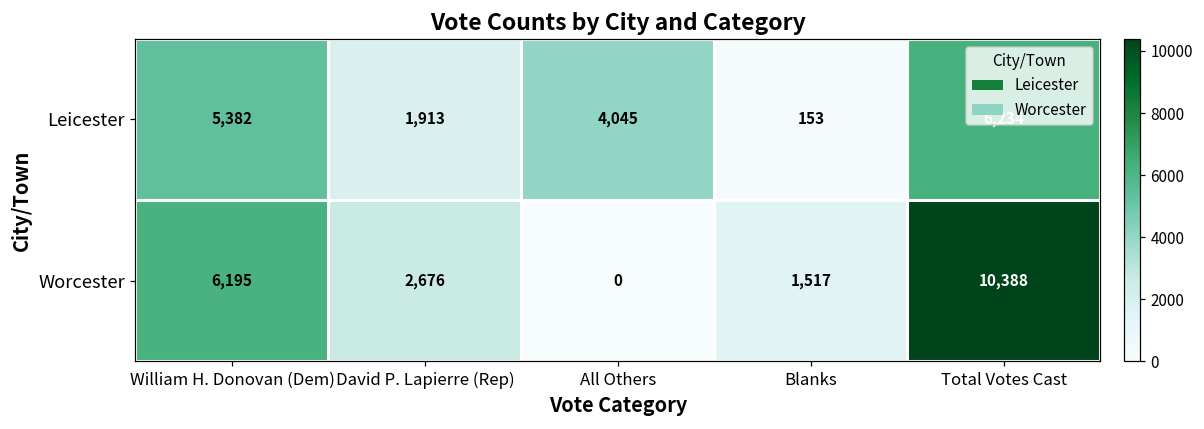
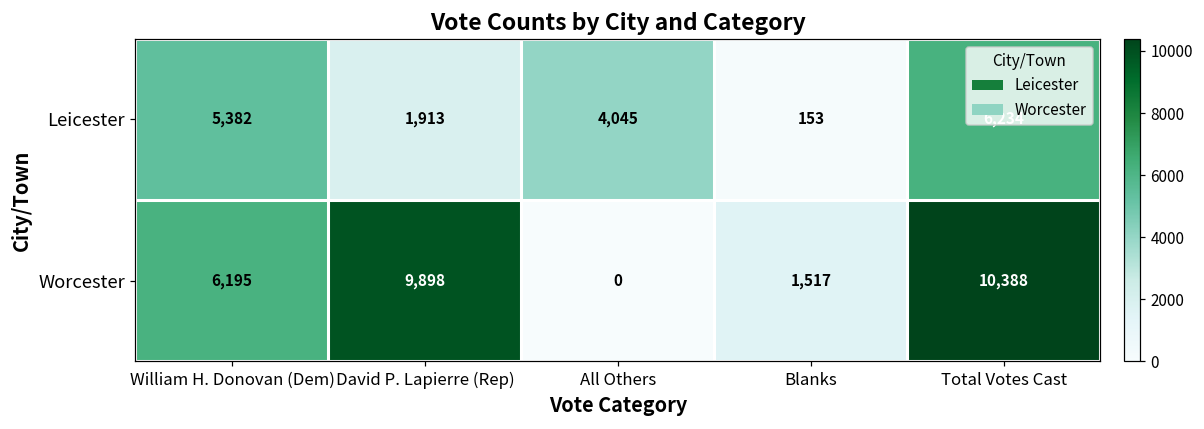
Worcester, David P. Lapierre (Rep): 2,676 -> 9,898
